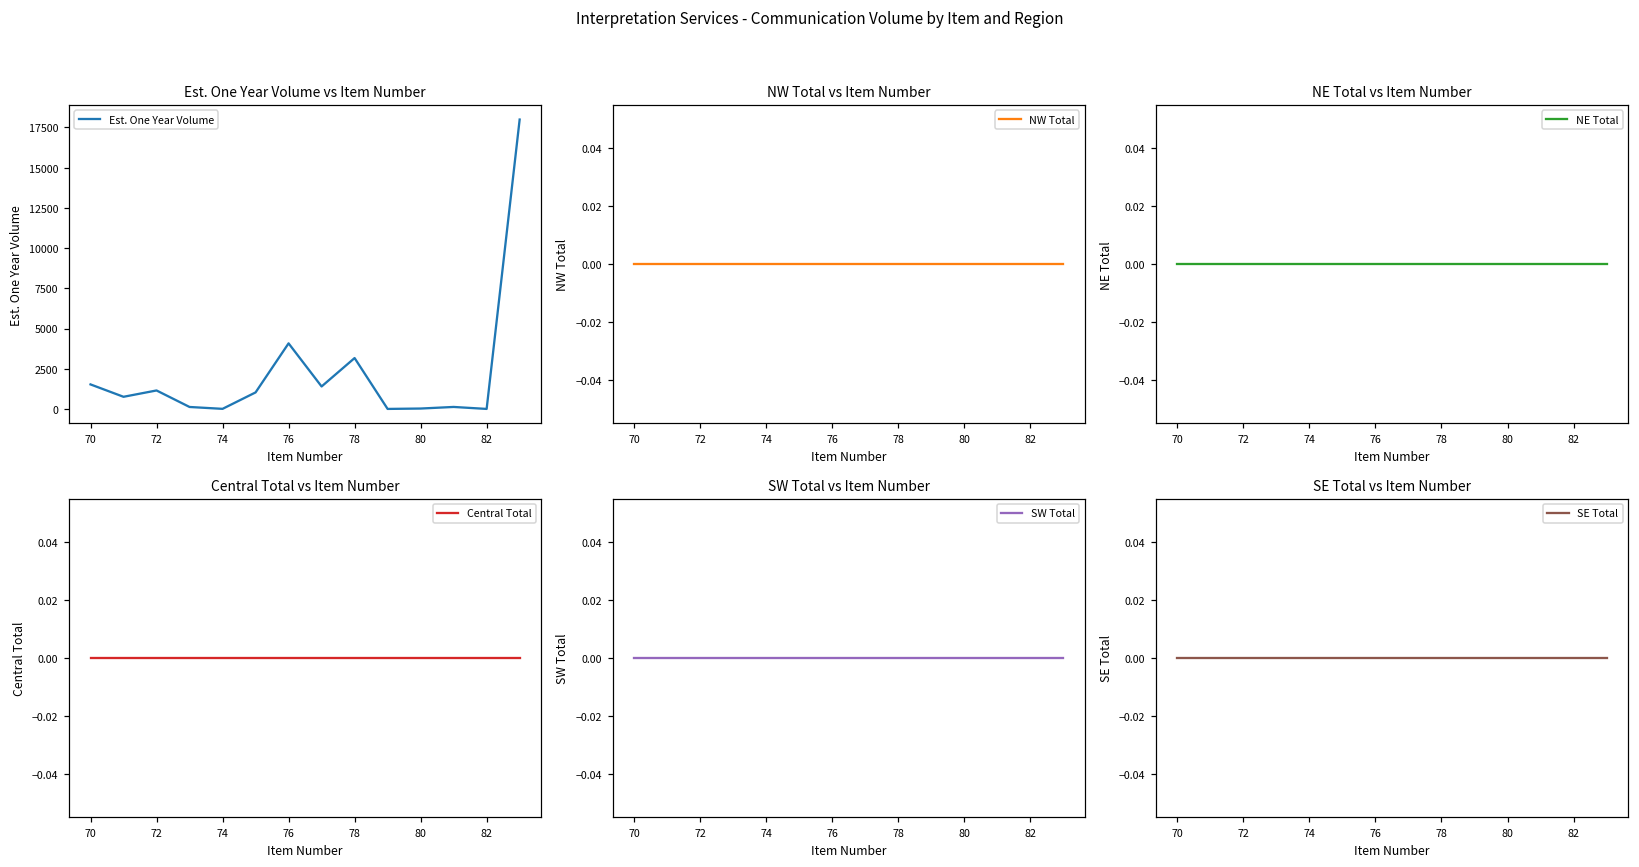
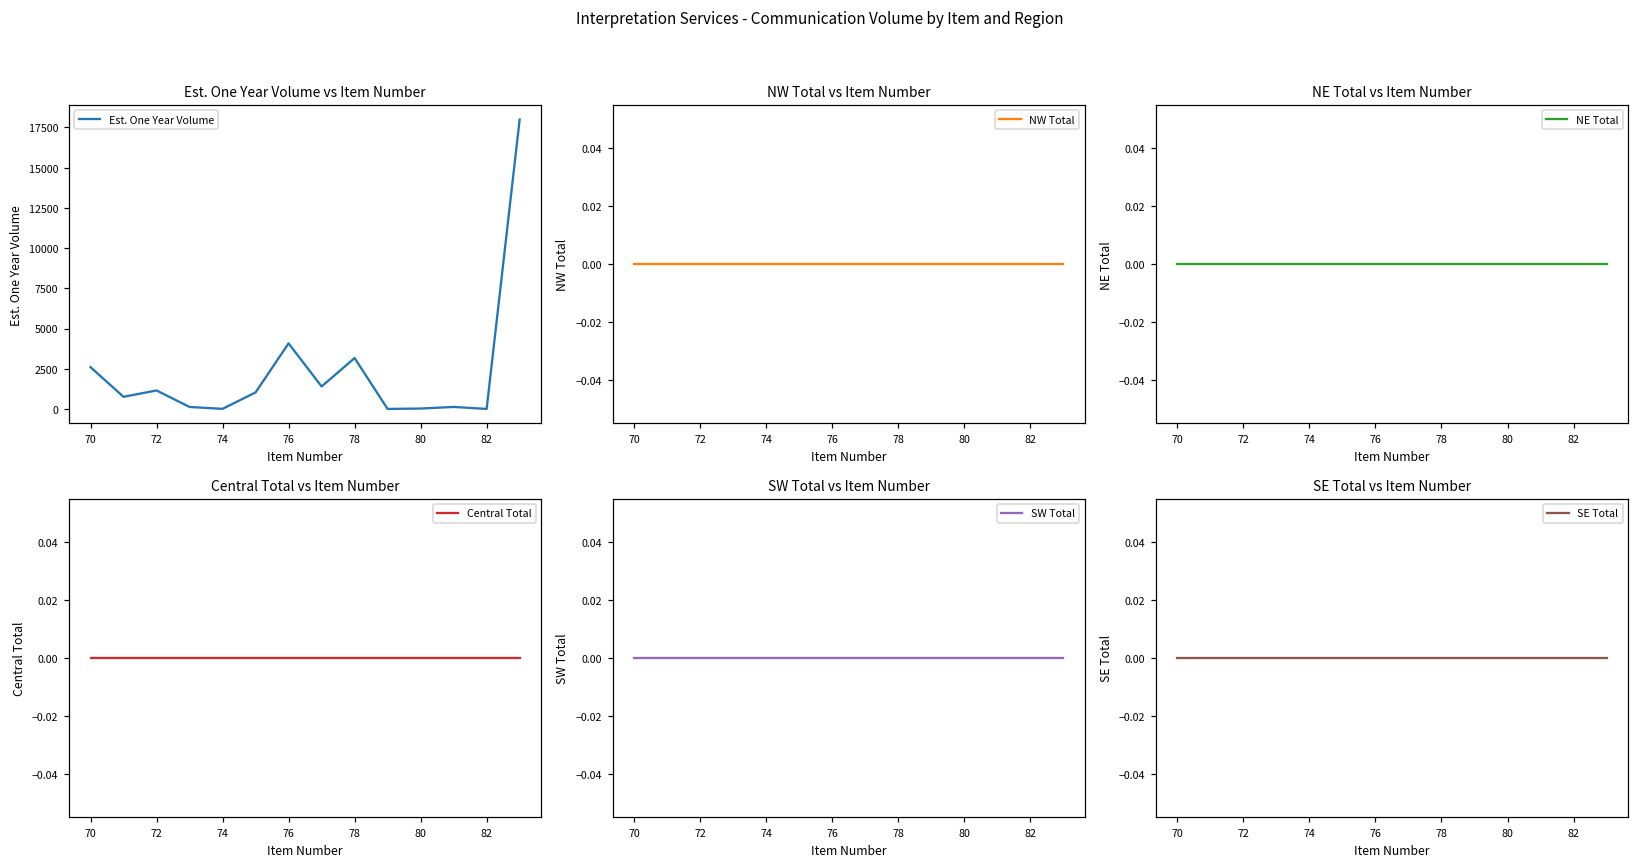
Est. One Year Volume vs Item Number, 70: 1500 -> 2600
